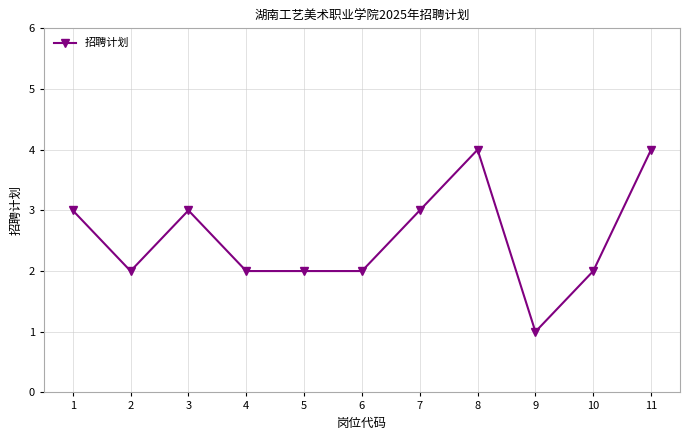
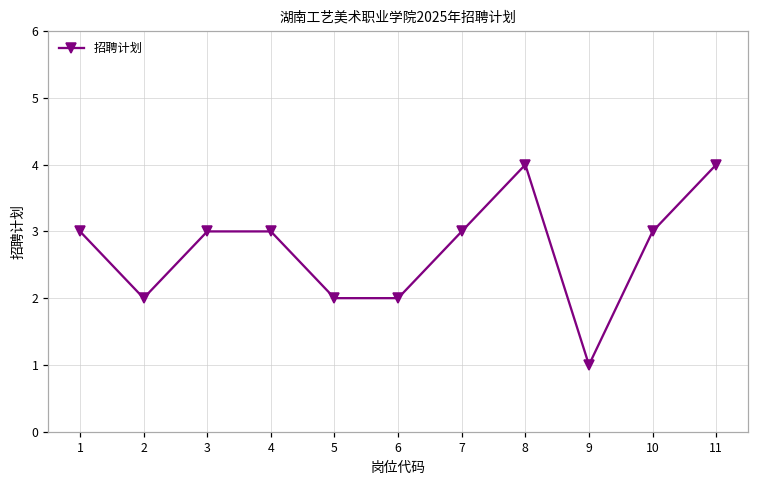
4: 2 -> 3
10: 2 -> 3
